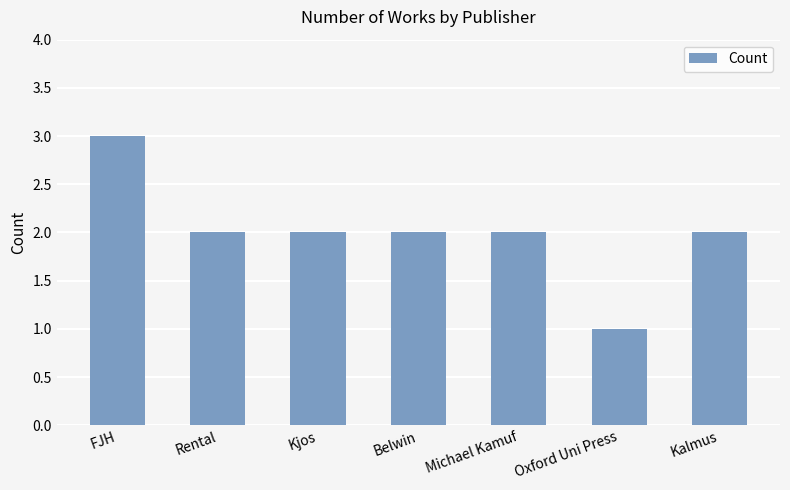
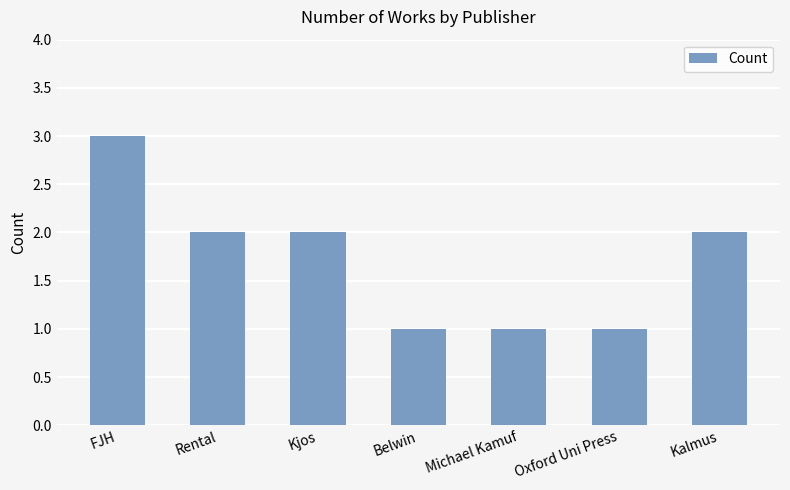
Belwin: 2 -> 1
Michael Kamuf: 2 -> 1
